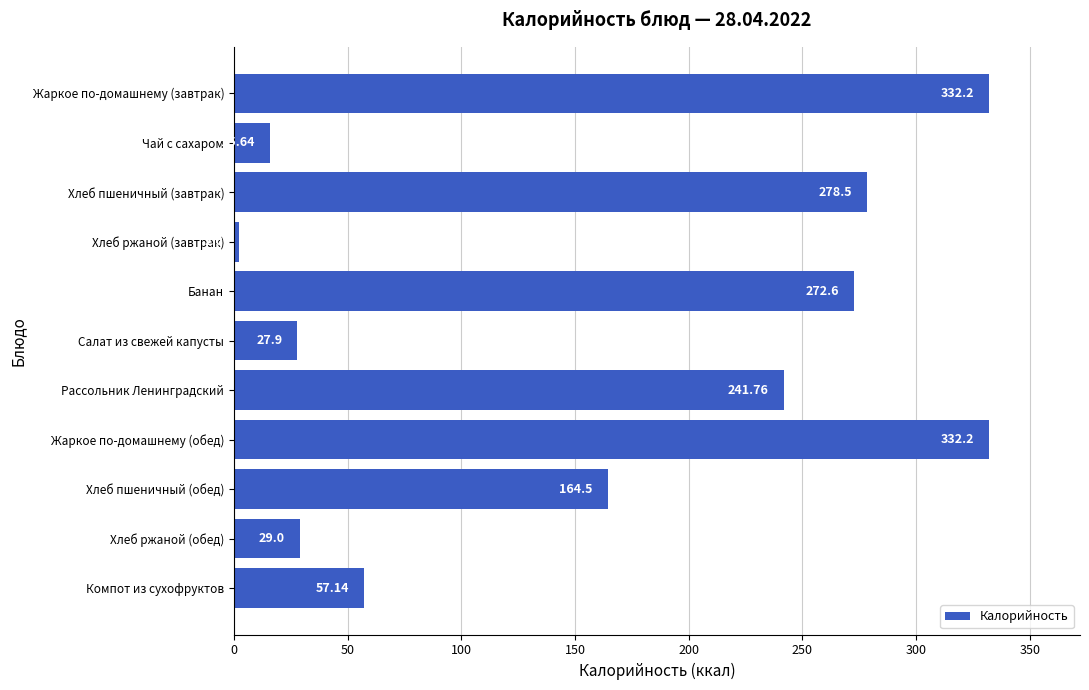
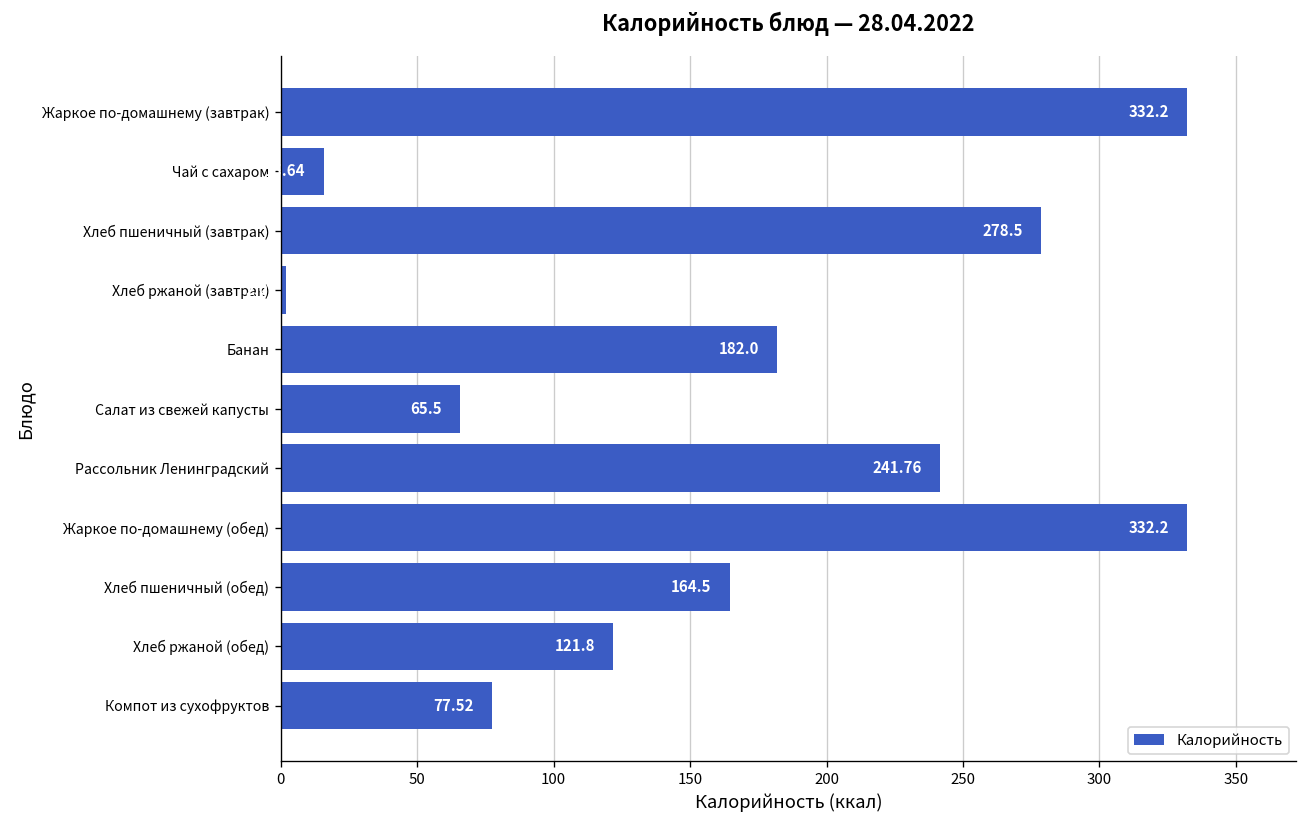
Банан: 272.6 -> 182.0
Салат из свежей капусты: 27.9 -> 65.5
Хлеб ржаной (обед): 29.0 -> 121.8
Компот из сухофруктов: 57.14 -> 77.52
